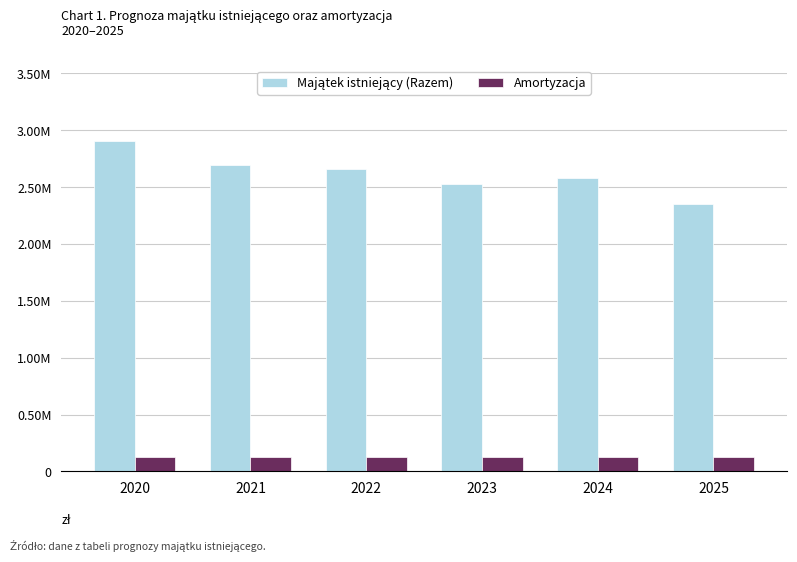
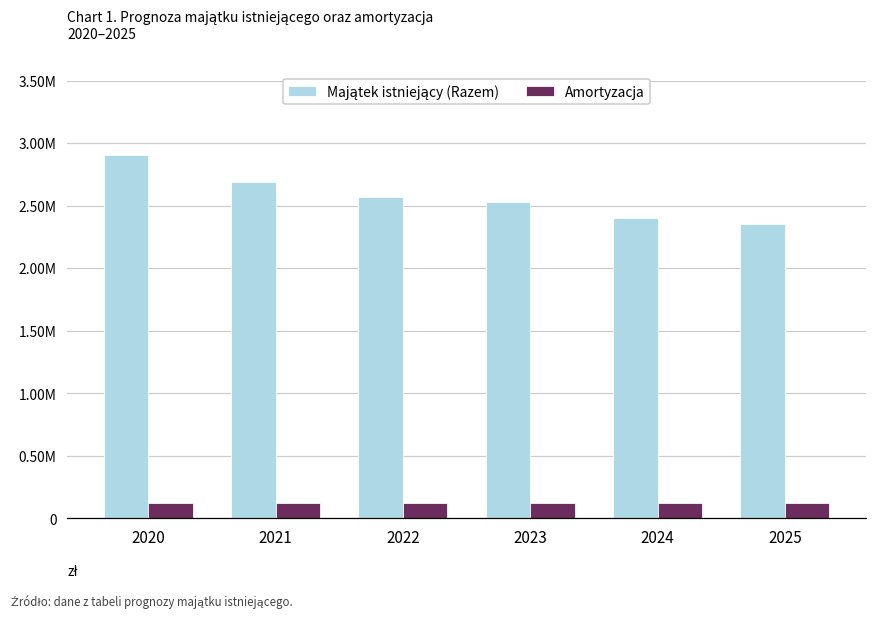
Majątek istniejący (Razem), 2022: 2660000 -> 2570000
Majątek istniejący (Razem), 2024: 2580000 -> 2400000
